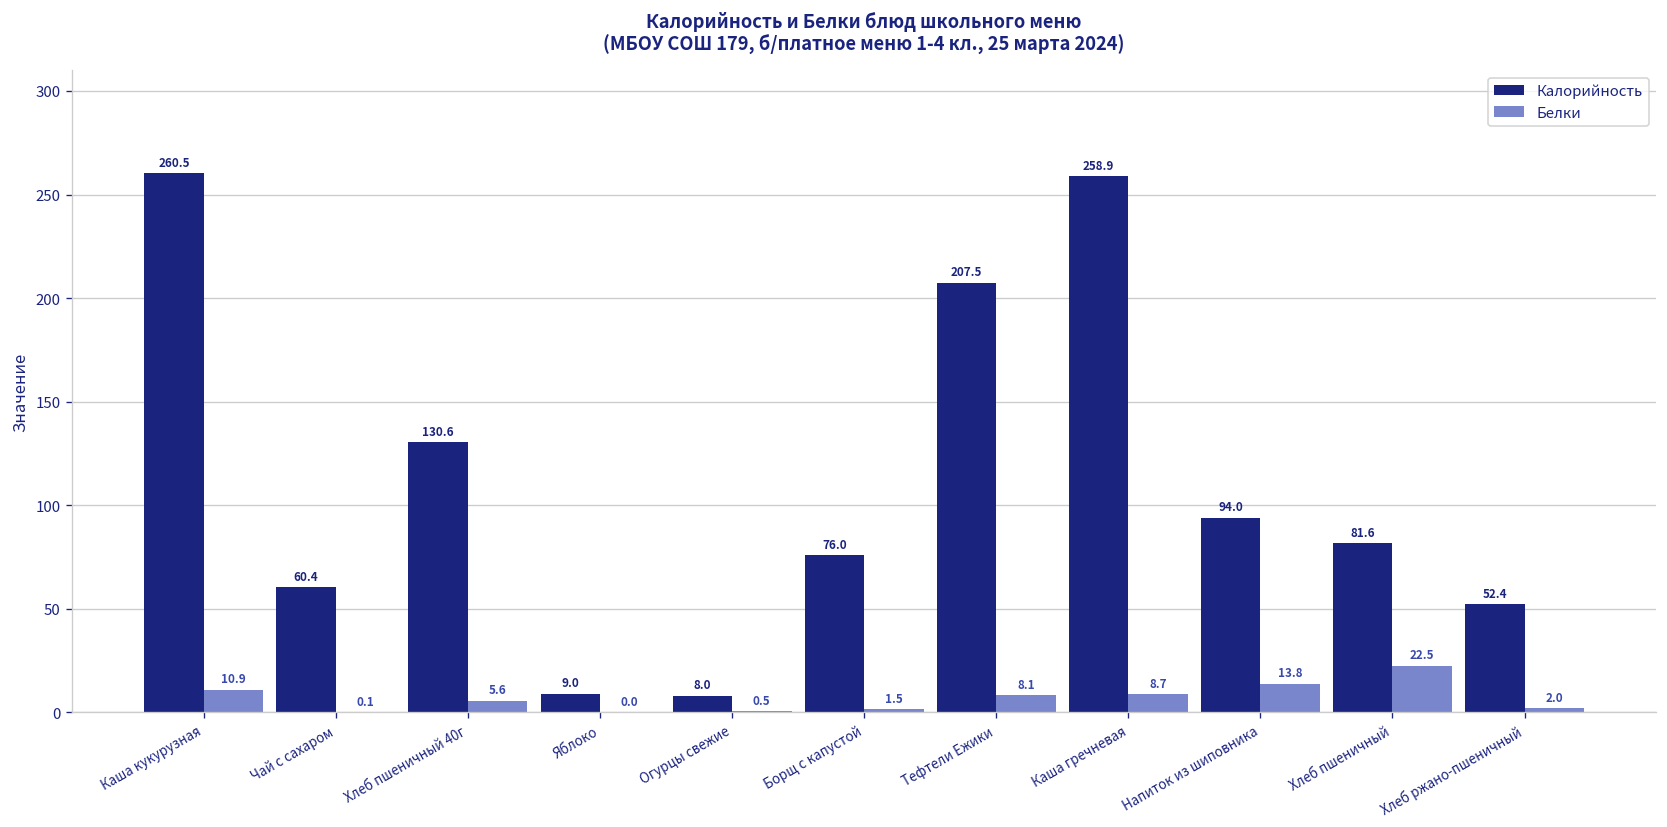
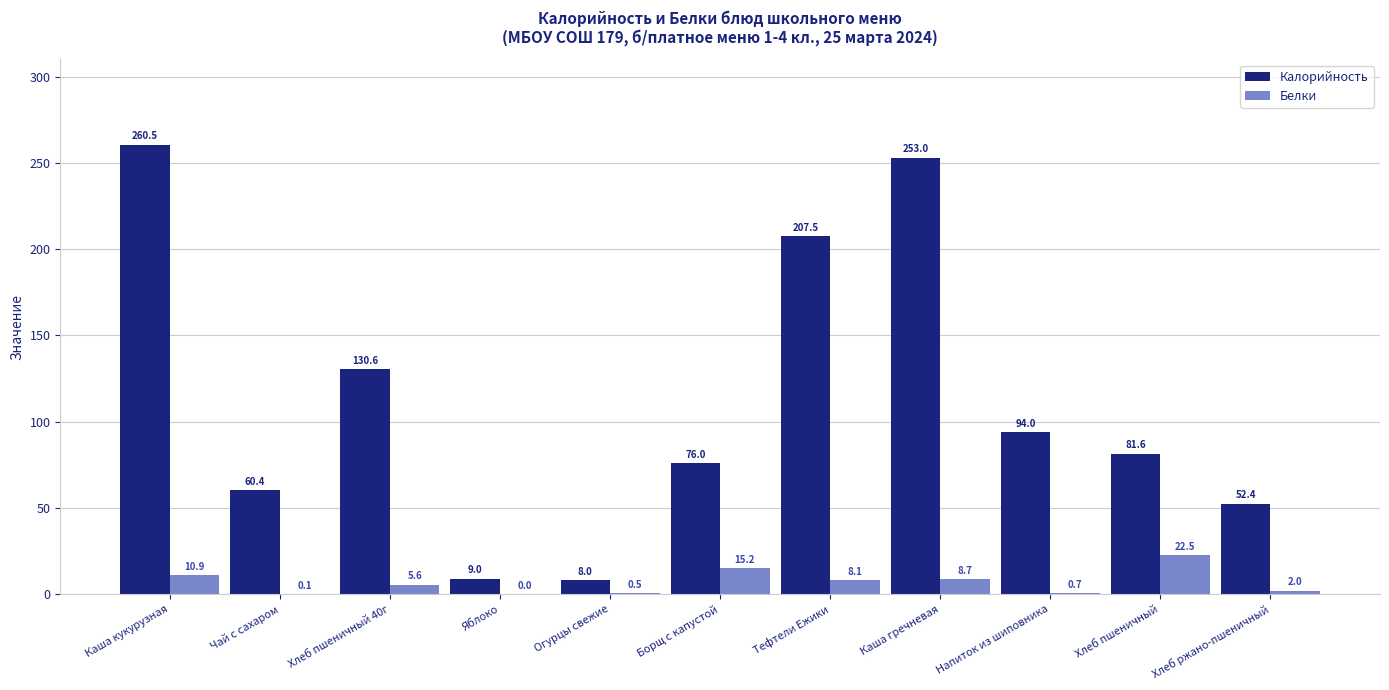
Белки, Борщ с капустой: 1.5 -> 15.2
Калорийность, Каша гречневая: 258.9 -> 253.0
Белки, Напиток из шиповника: 13.8 -> 0.7
